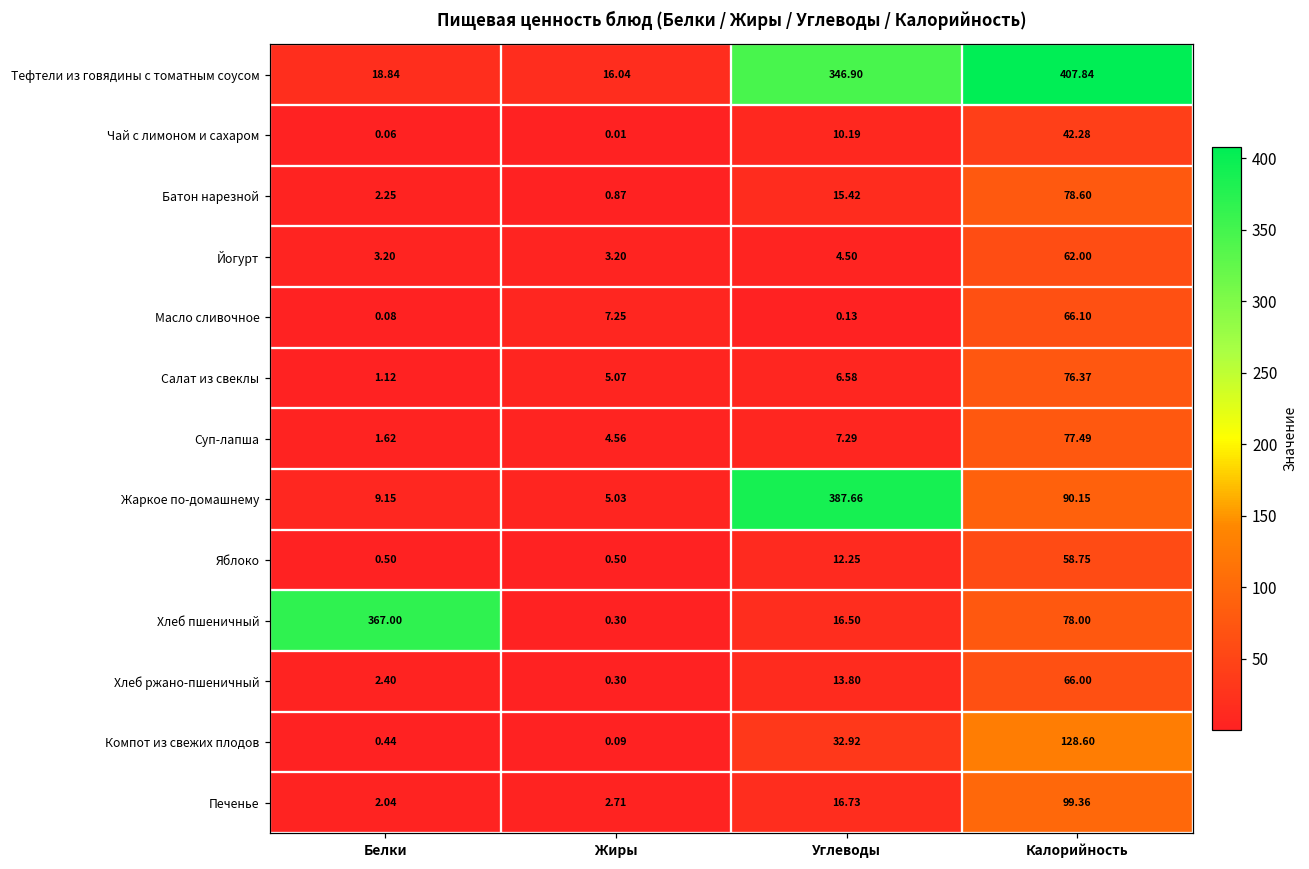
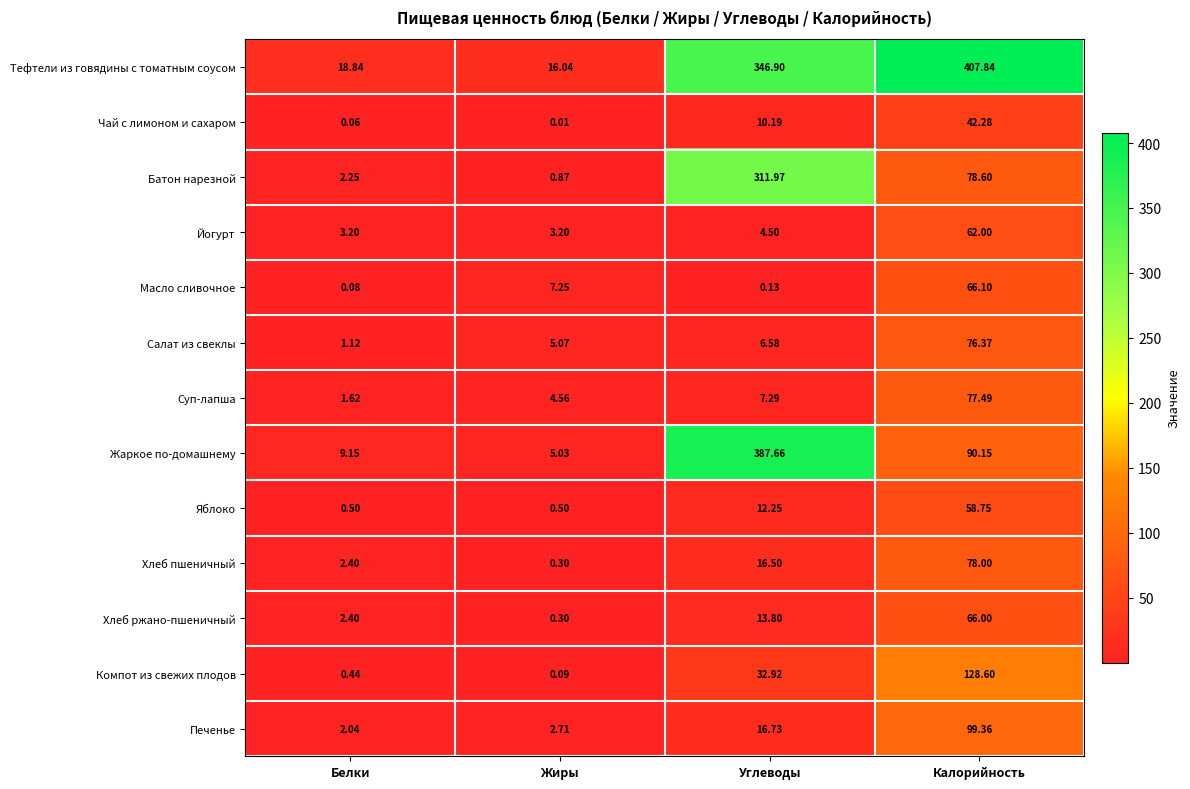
Батон нарезной, Углеводы: 15.42 -> 311.97
Хлеб пшеничный, Белки: 367.00 -> 2.40
